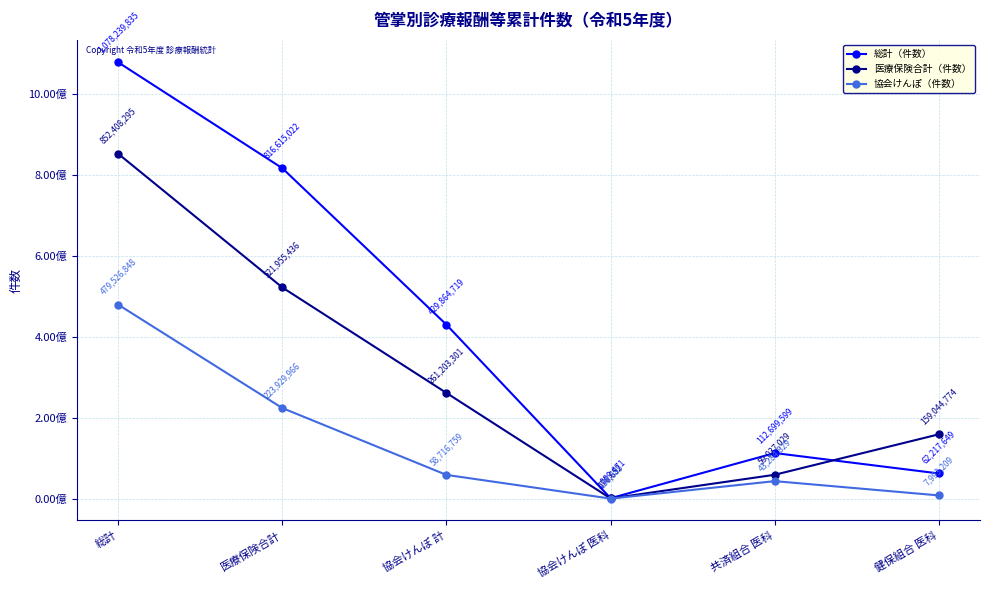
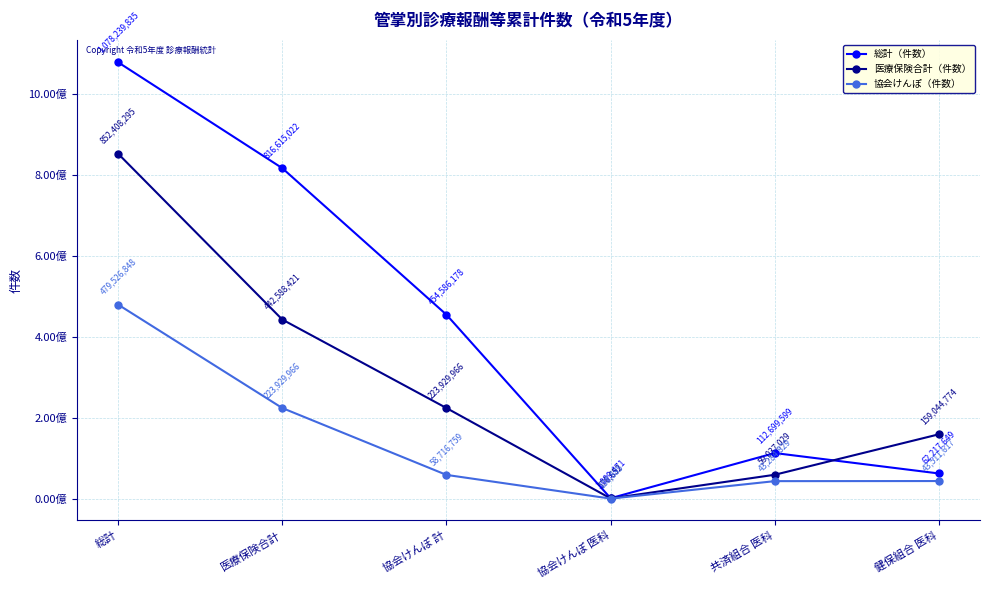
医療保険合計（件数）, 医療保険合計: 521,955,436 -> 442,588,421
総計（件数）, 協会けんぽ 計: 429,864,719 -> 454,586,178
医療保険合計（件数）, 協会けんぽ 計: 261,203,301 -> 223,929,966
協会けんぽ（件数）, 健保組合 医科: 7,993,209 -> 43,511,617
